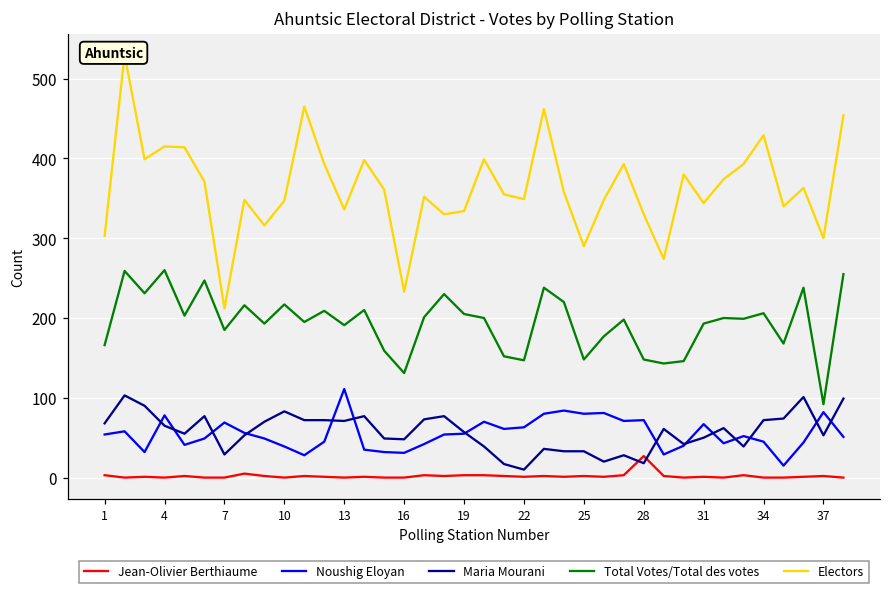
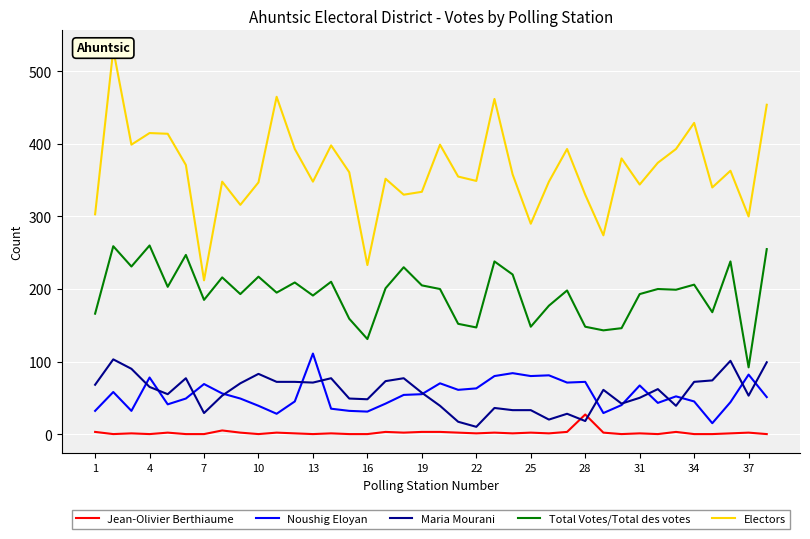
Noushig Eloyan, 1: 50 -> 30
Electors, 13: 340 -> 350
